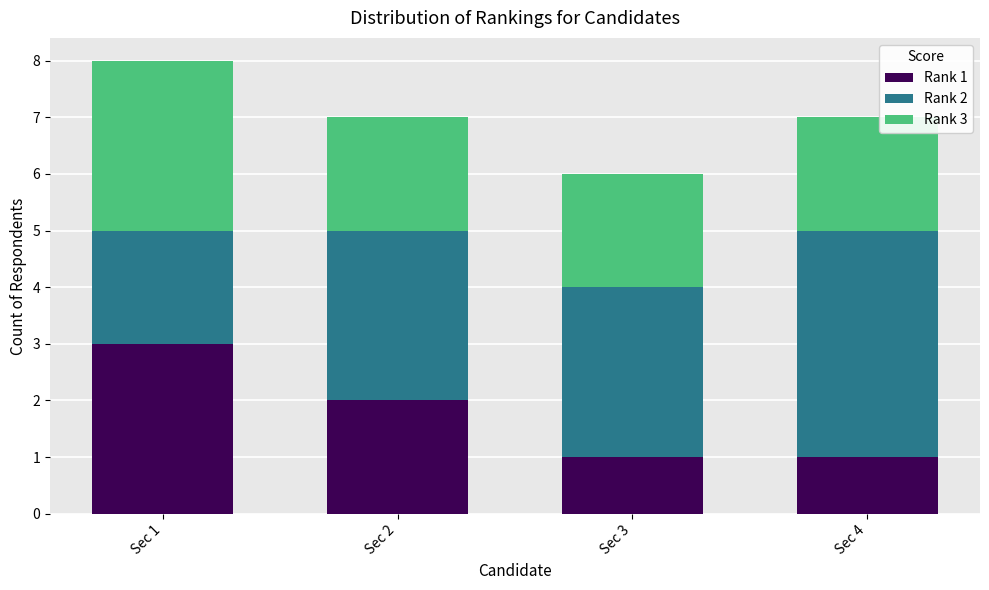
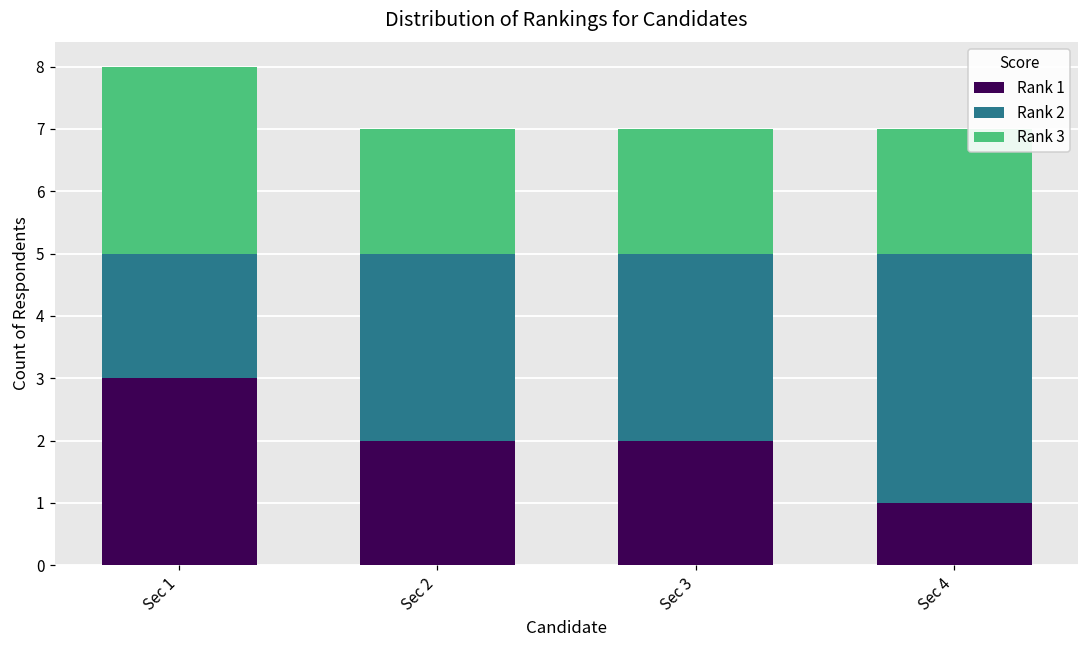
Rank 1, Sec 3: 1 -> 2
